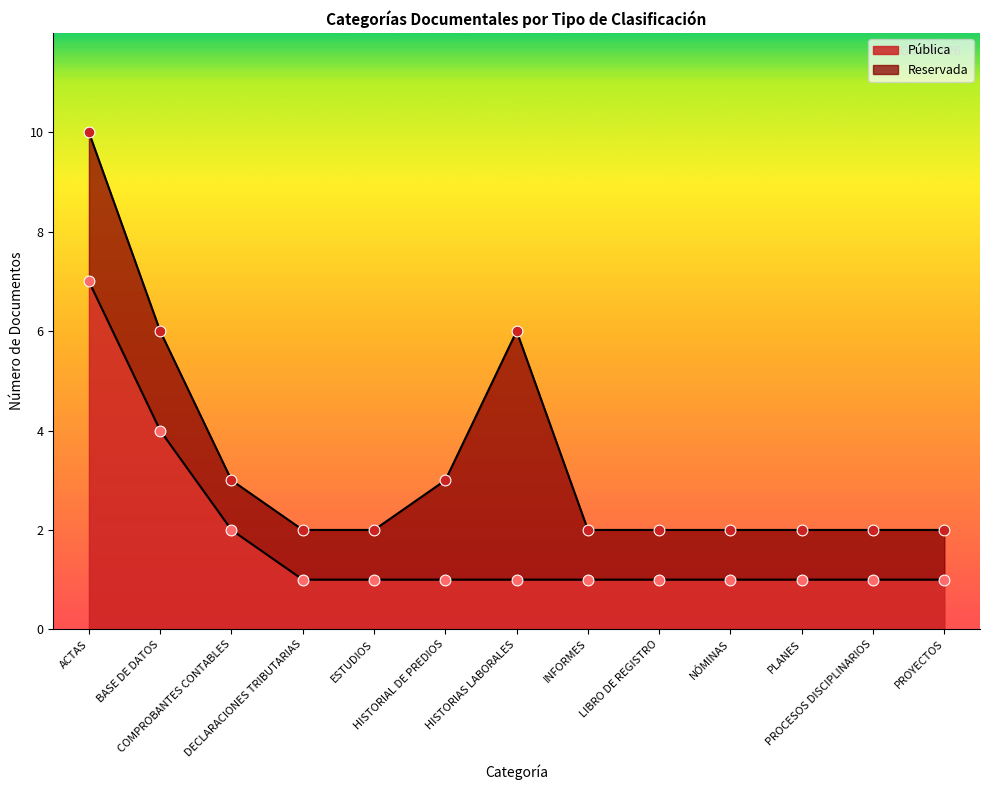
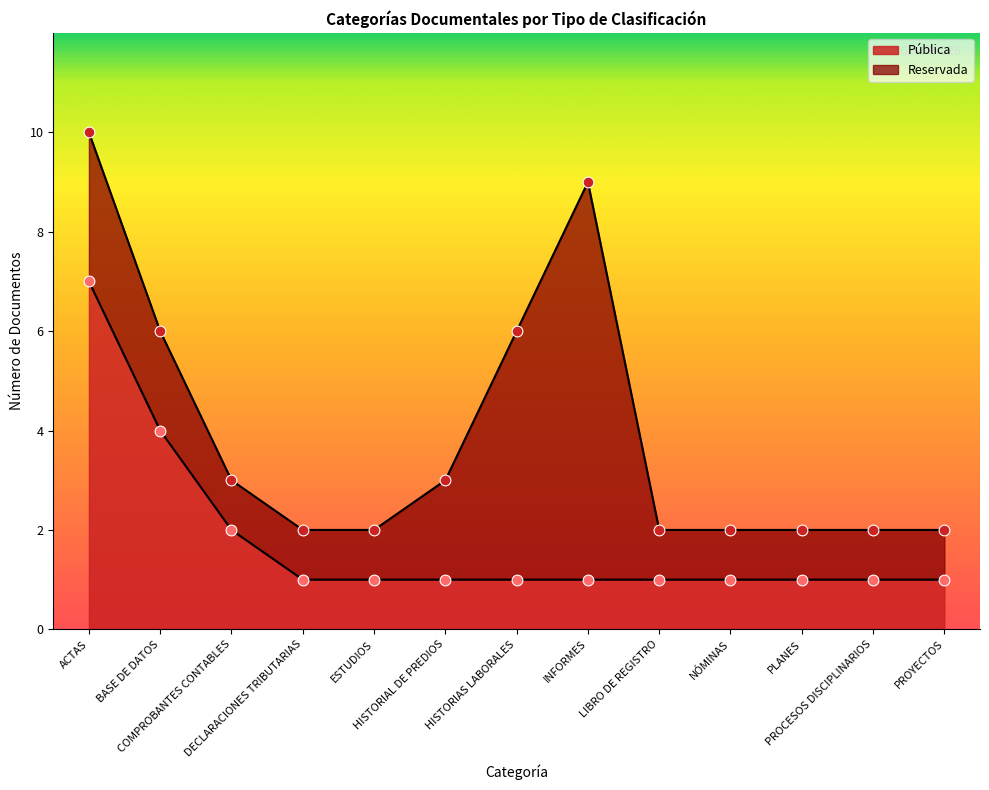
Reservada, INFORMES: 1 -> 8
